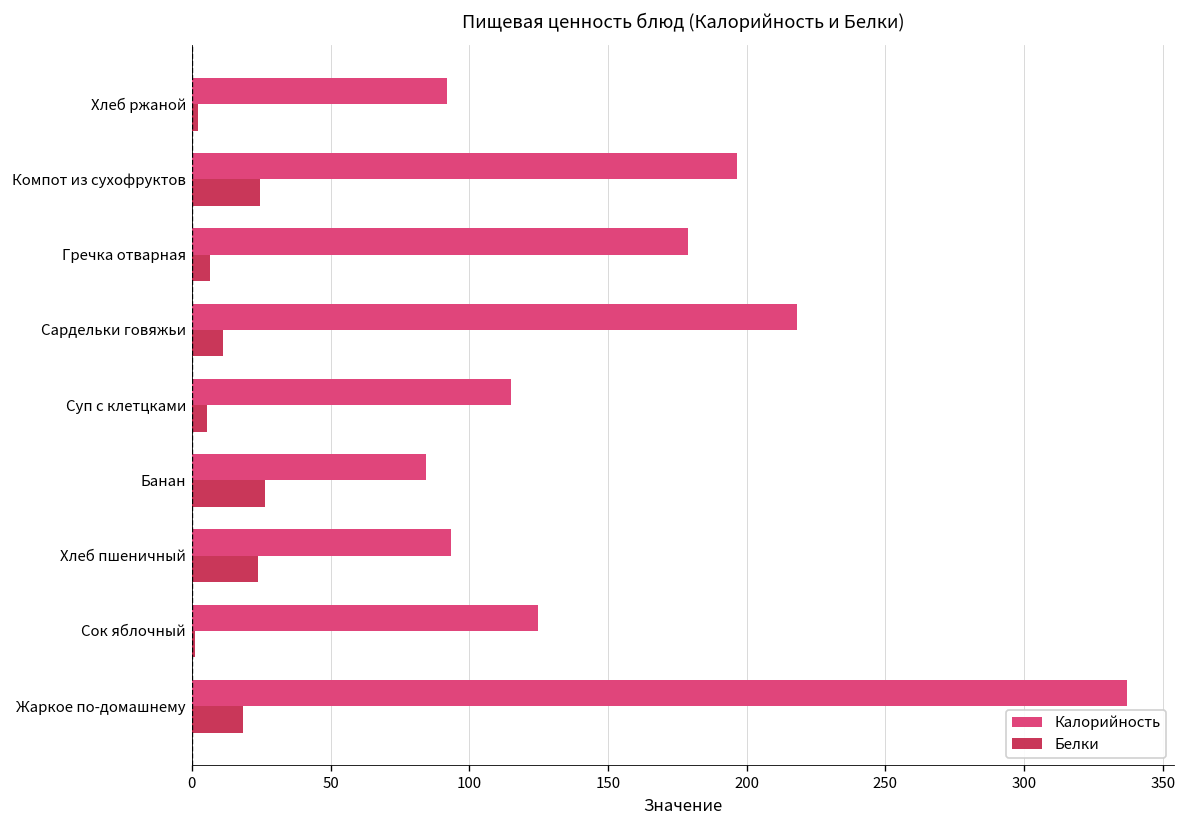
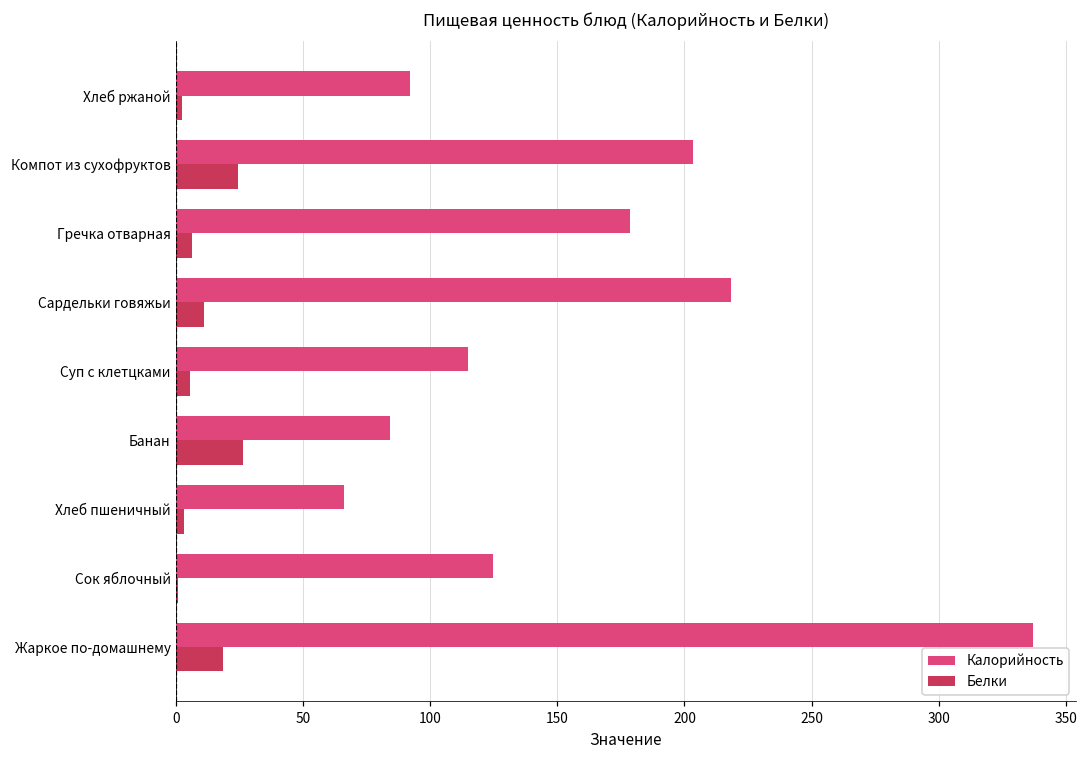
Калорийность, Компот из сухофруктов: 196 -> 203
Калорийность, Хлеб пшеничный: 94 -> 66
Белки, Хлеб пшеничный: 24 -> 3
